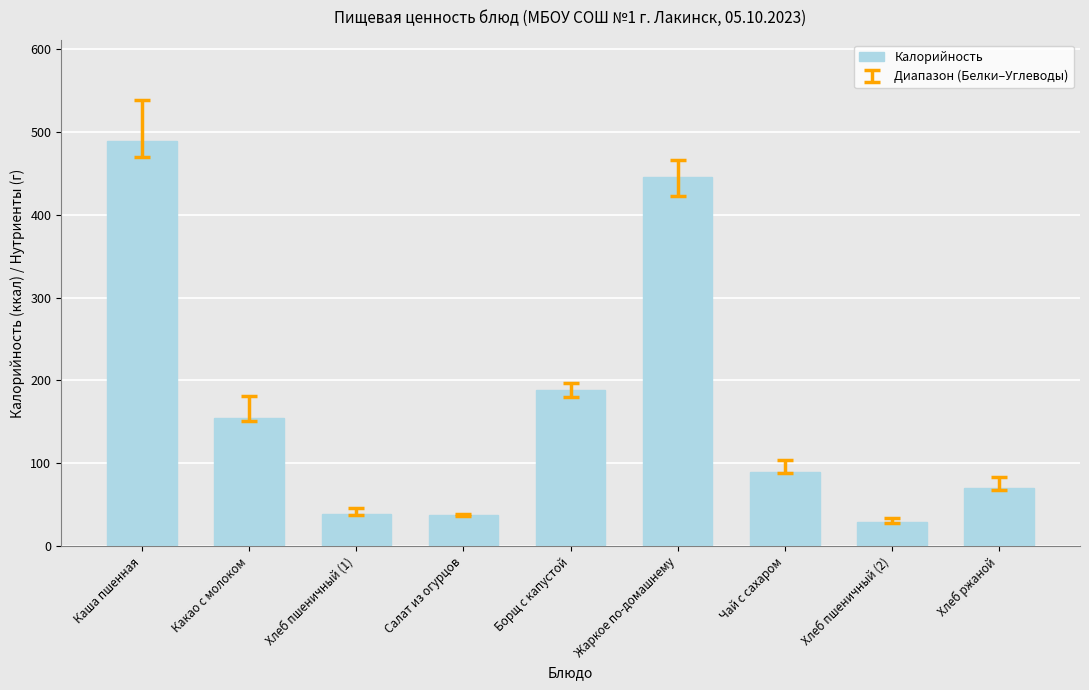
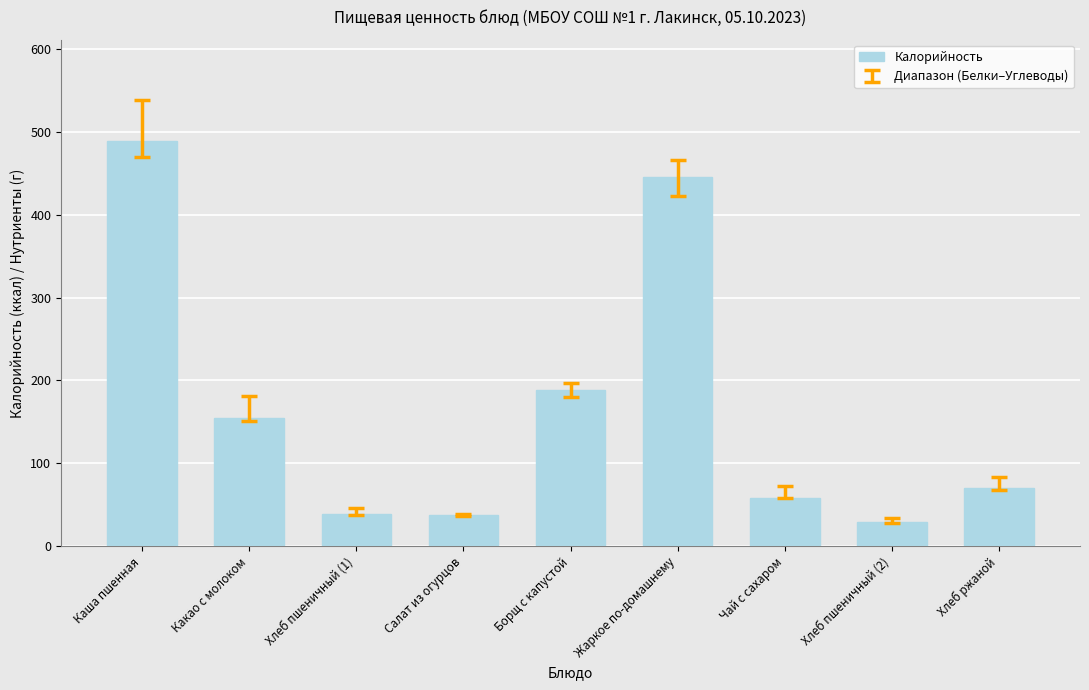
Калорийность, Чай с сахаром: 90 -> 60
